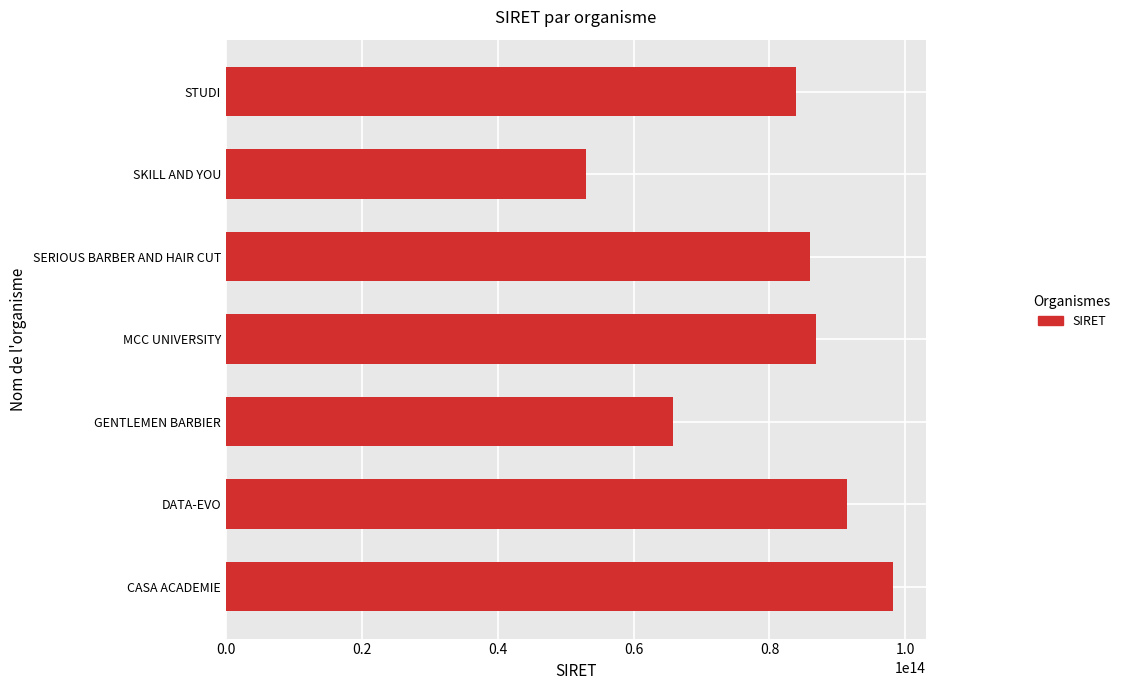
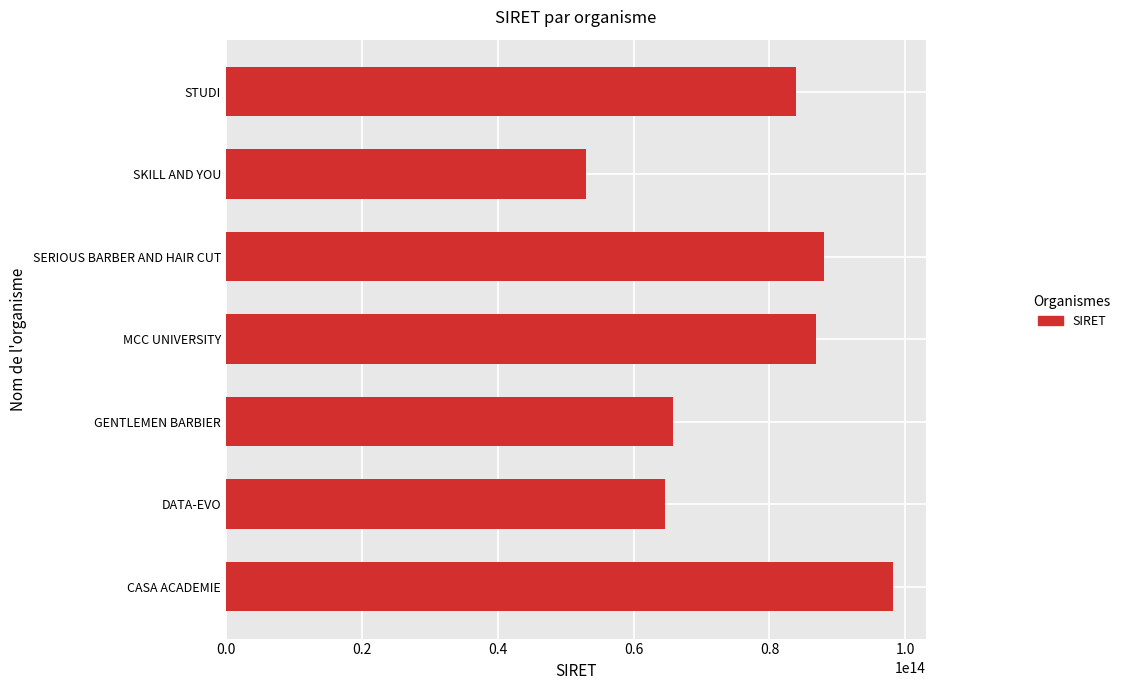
SERIOUS BARBER AND HAIR CUT: 86000000000000 -> 88000000000000
DATA-EVO: 91000000000000 -> 65000000000000
